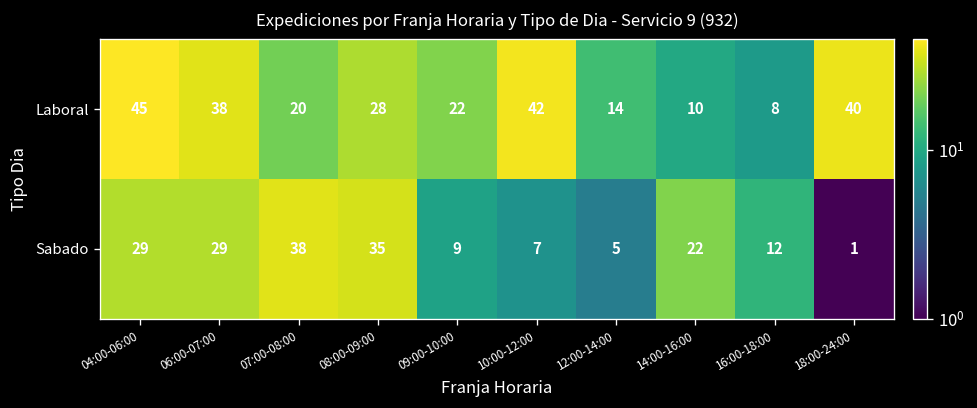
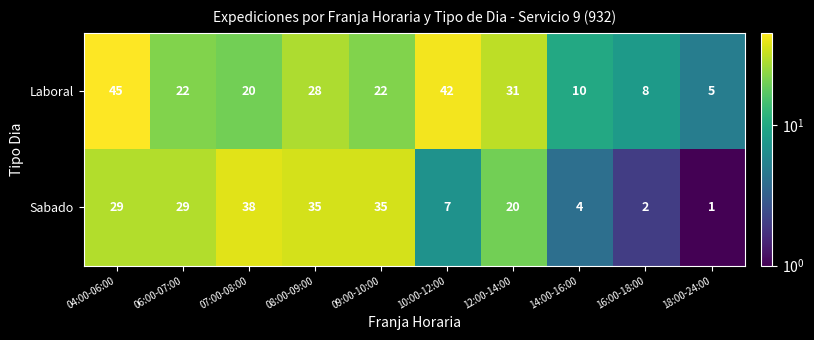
Laboral, 06:00-07:00: 38 -> 22
Laboral, 12:00-14:00: 14 -> 31
Laboral, 18:00-24:00: 40 -> 5
Sabado, 09:00-10:00: 9 -> 35
Sabado, 12:00-14:00: 5 -> 20
Sabado, 14:00-16:00: 22 -> 4
Sabado, 16:00-18:00: 12 -> 2
